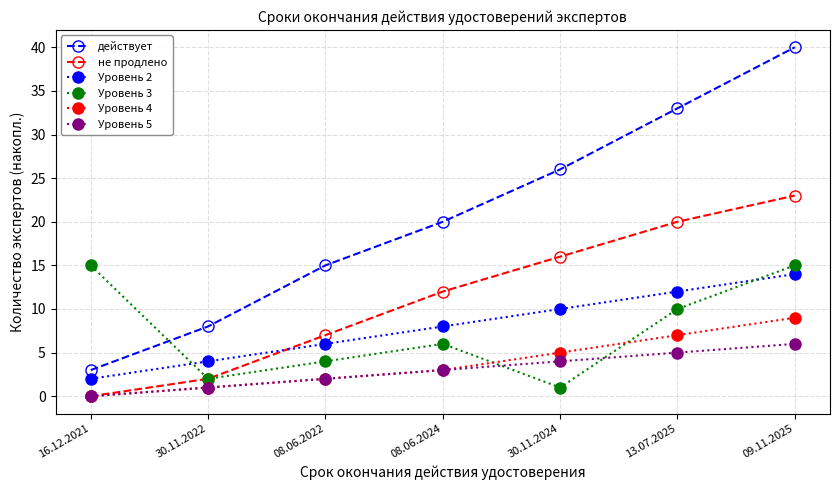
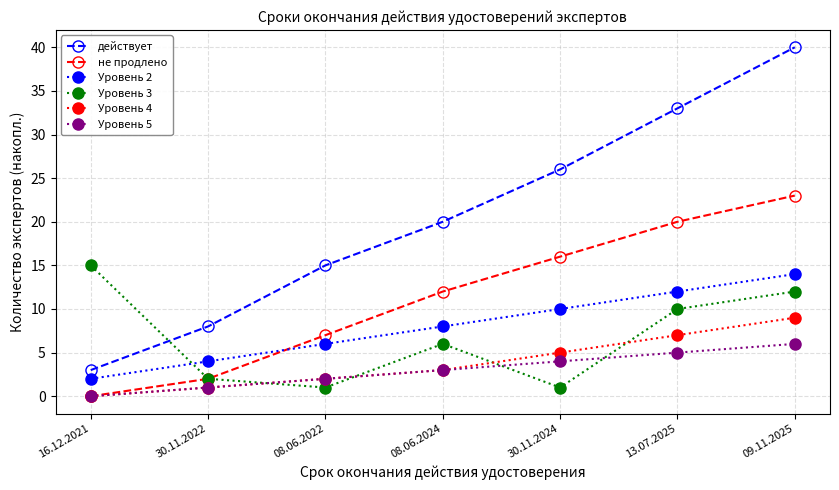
Уровень 3, 08.06.2022: 4 -> 1
Уровень 3, 09.11.2025: 15 -> 12
